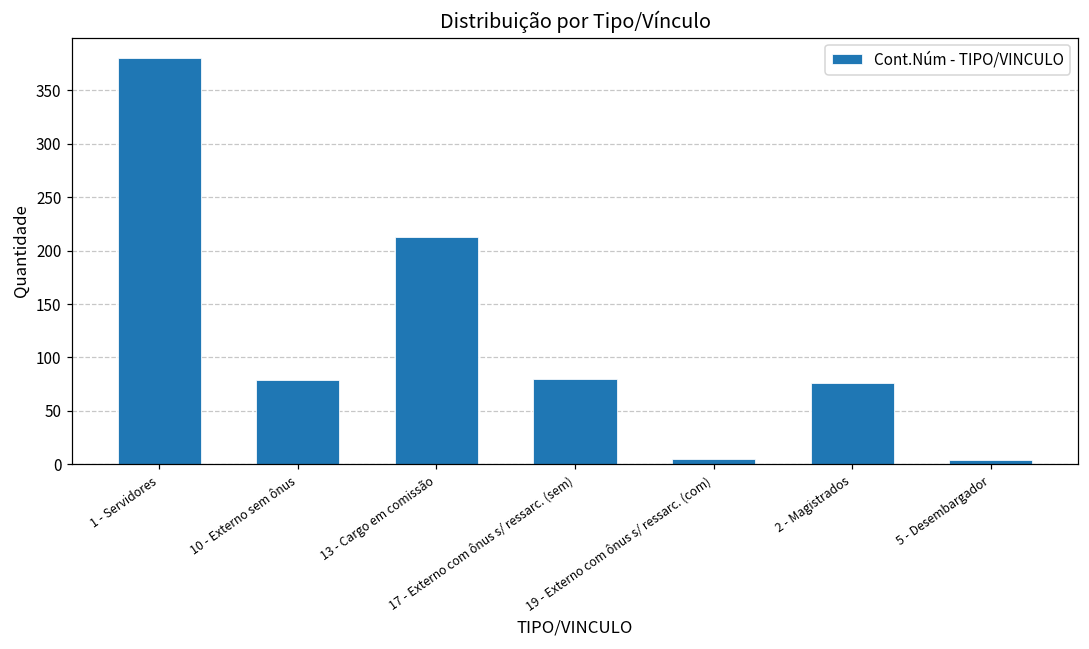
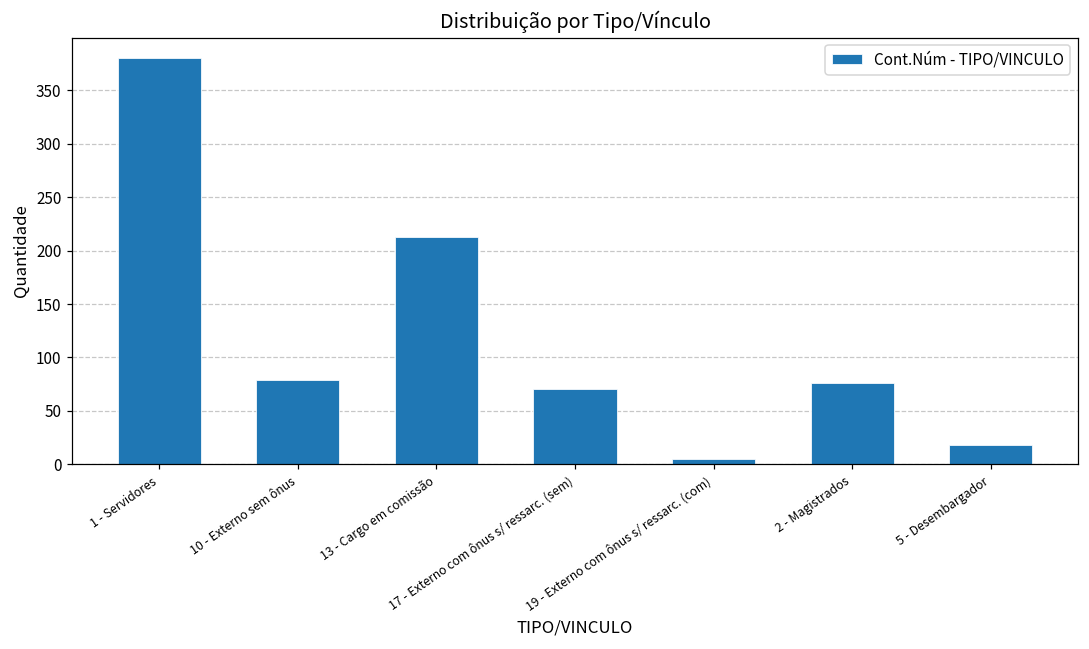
17 - Externo com ônus s/ ressarc. (sem): 80 -> 70
5 - Desembargador: 0 -> 20
